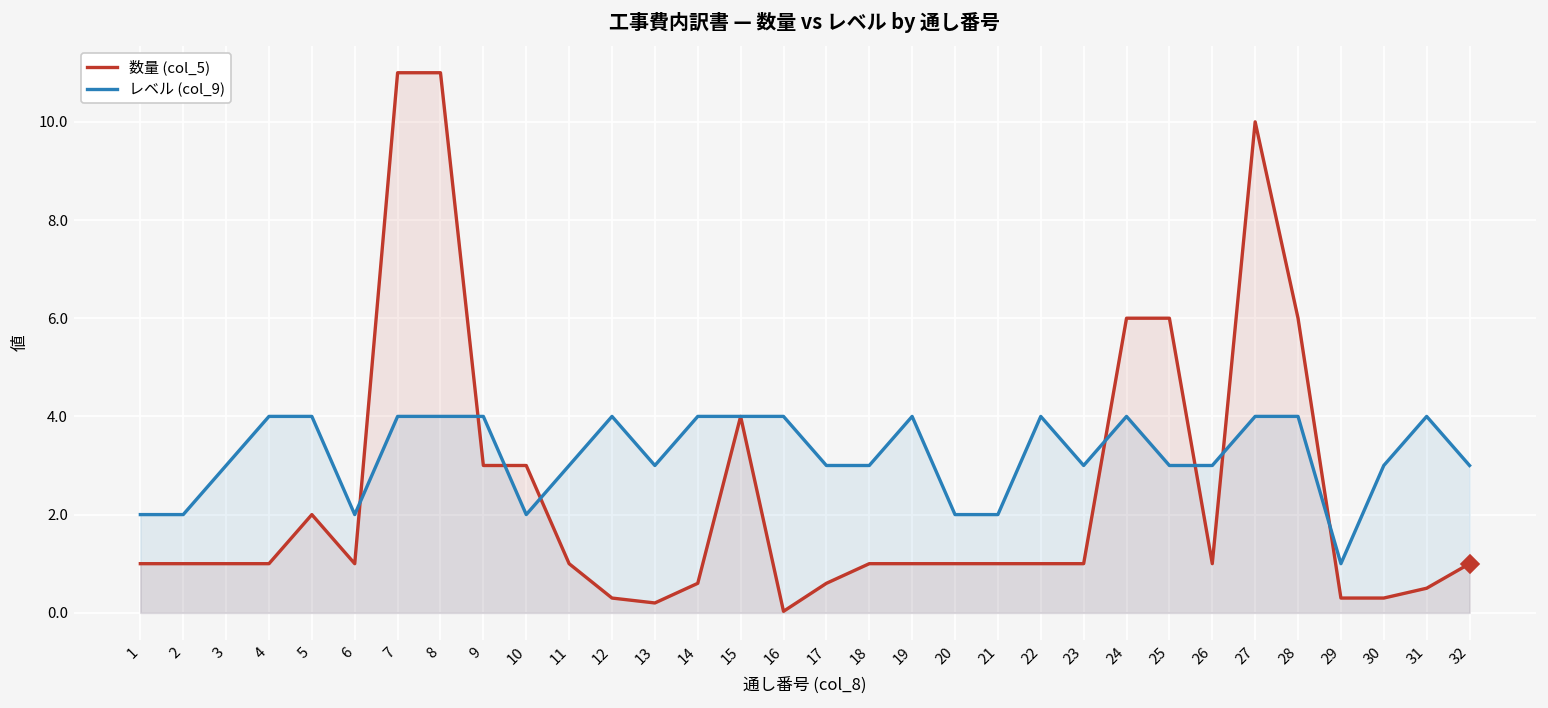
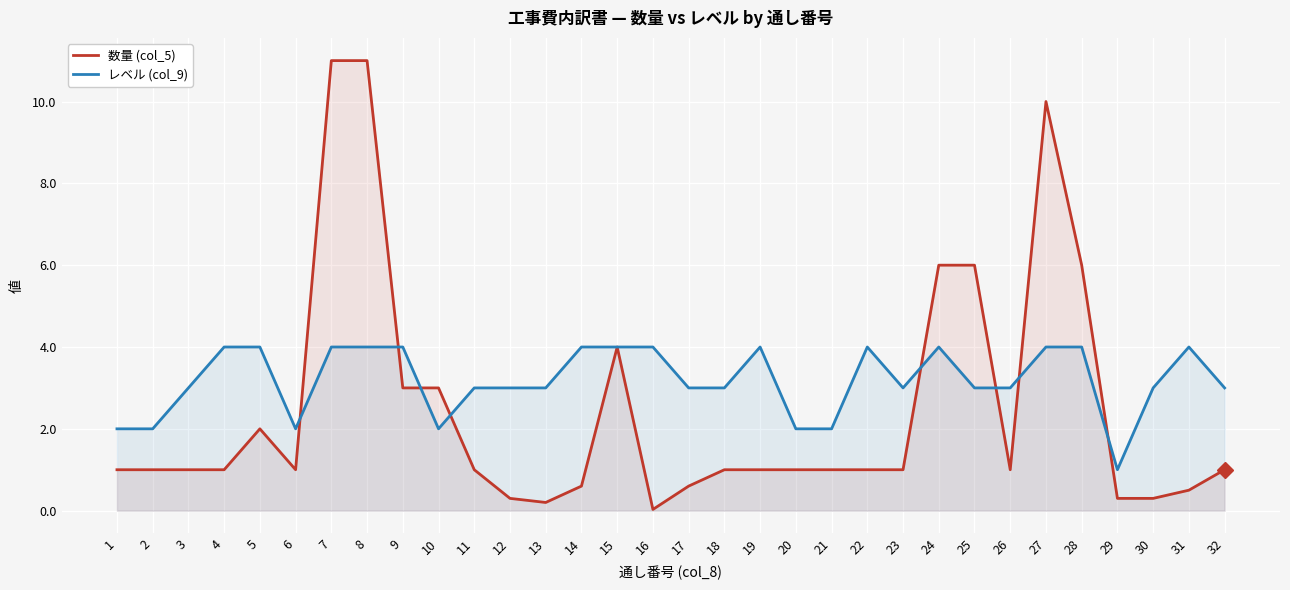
レベル (col_9), 12: 4 -> 3
